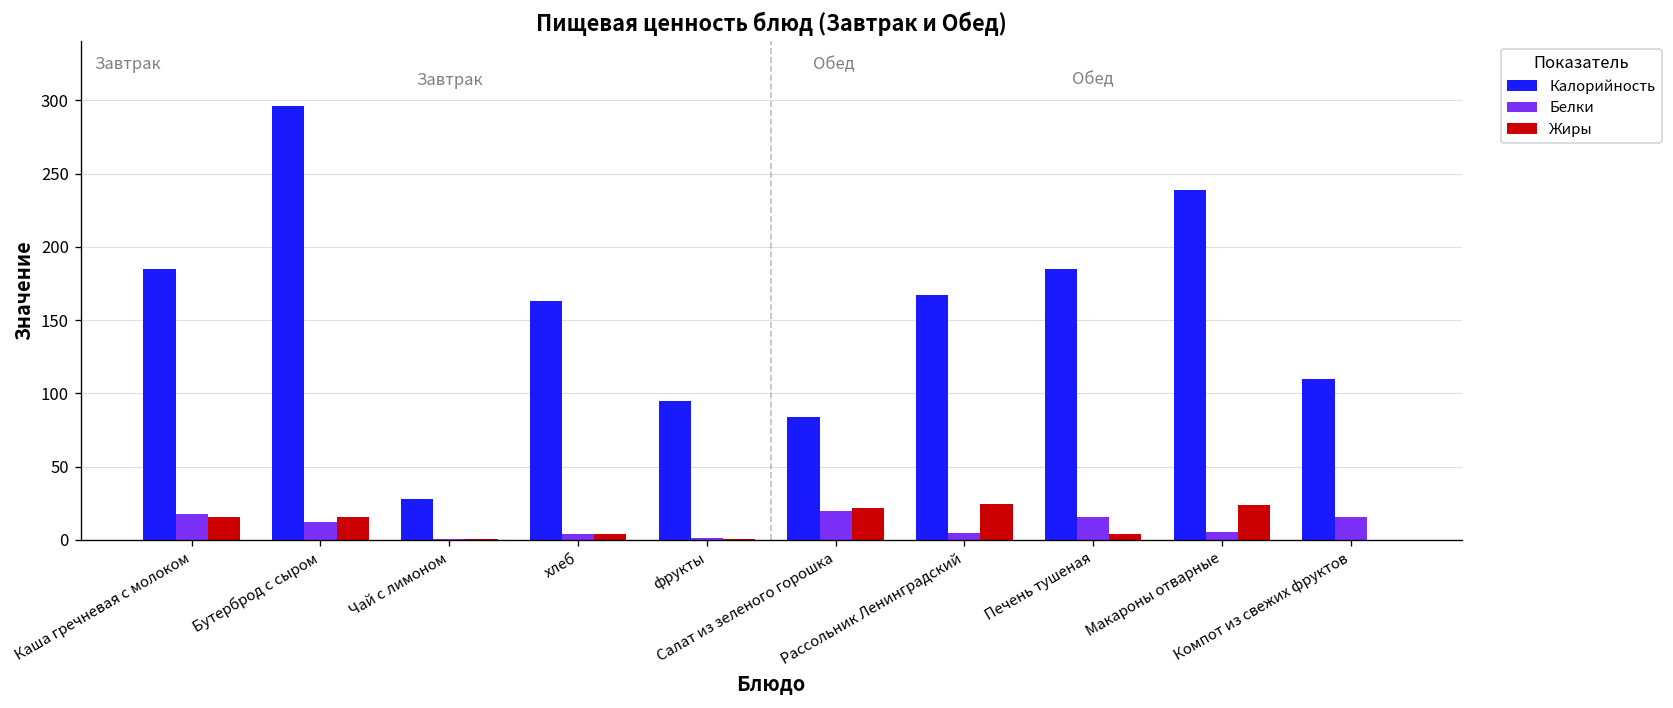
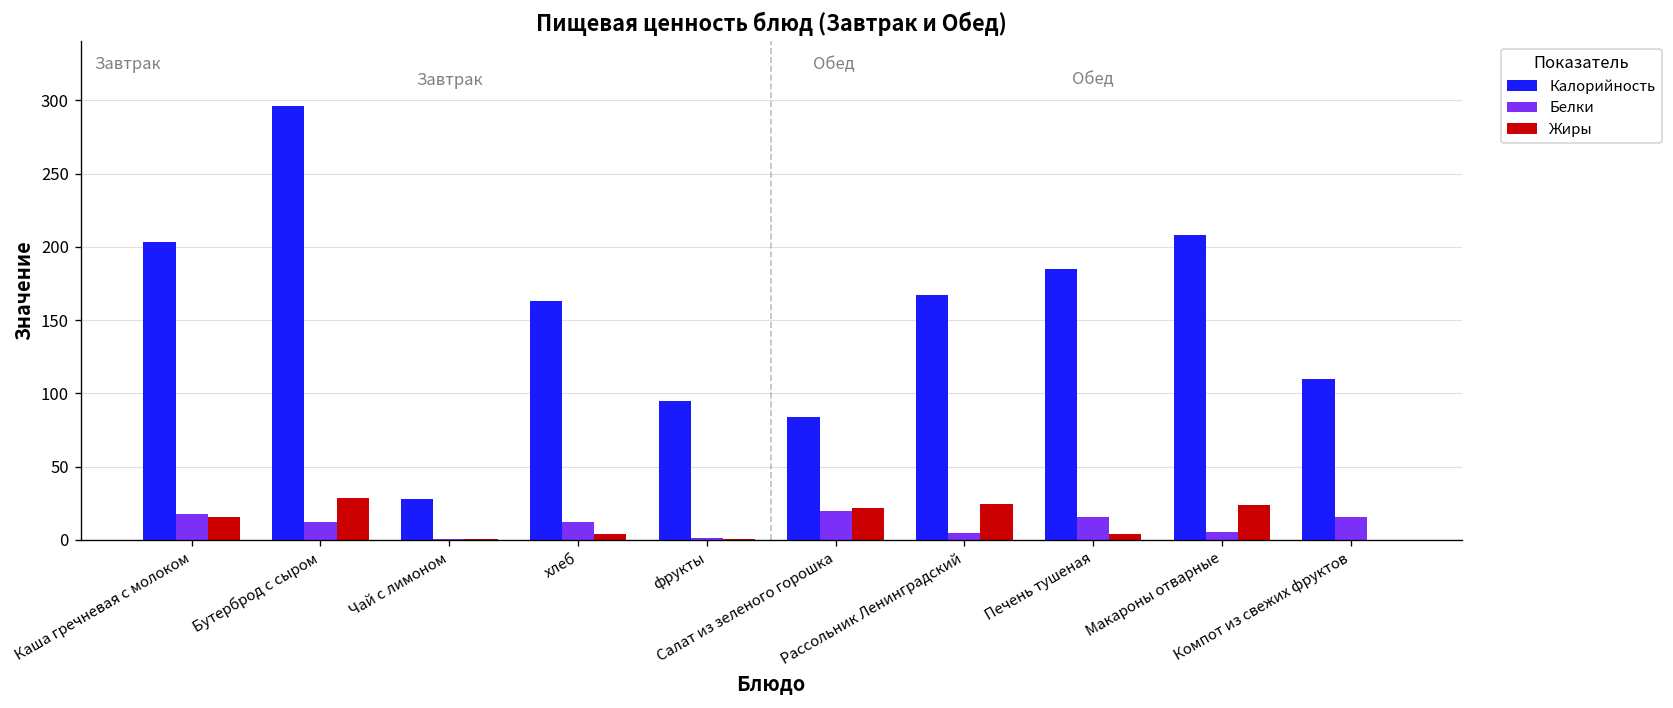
Калорийность, Каша гречневая с молоком: 185 -> 203
Жиры, Бутерброд с сыром: 16 -> 29
Белки, хлеб: 4 -> 12
Калорийность, Макароны отварные: 239 -> 208
